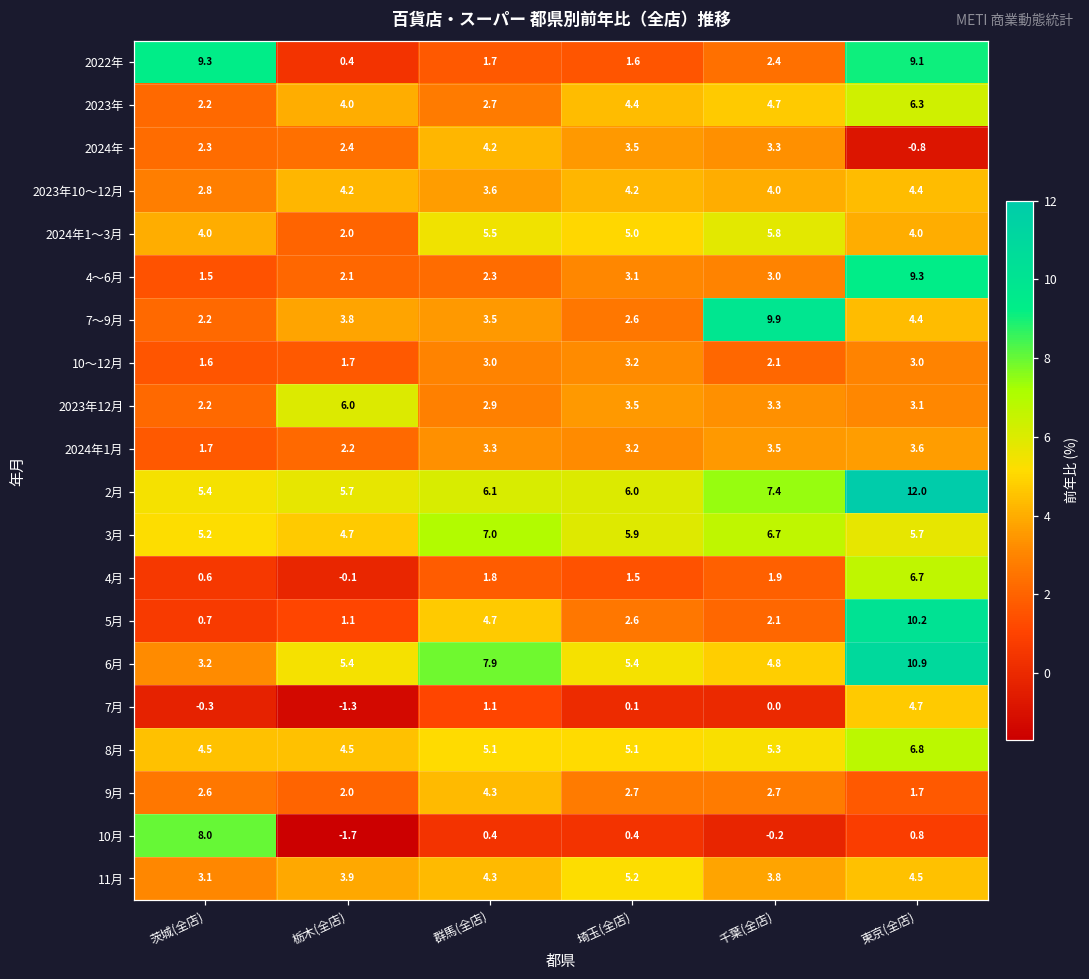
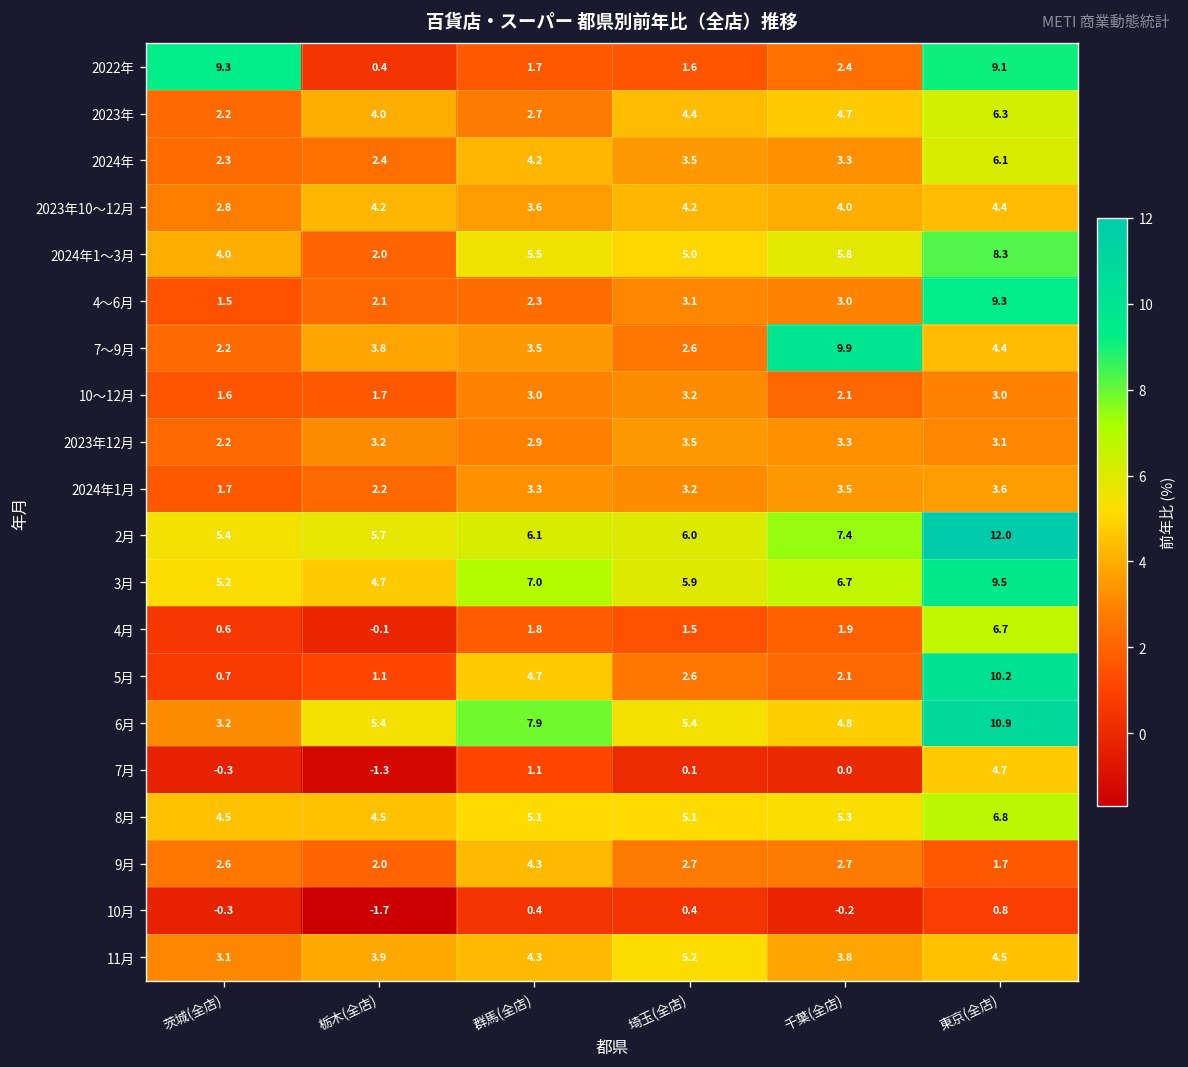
2024年, 東京(全店): -0.8 -> 6.1
2024年1～3月, 東京(全店): 4.0 -> 8.3
2023年12月, 栃木(全店): 6.0 -> 3.2
3月, 東京(全店): 5.7 -> 9.5
10月, 茨城(全店): 8.0 -> -0.3
